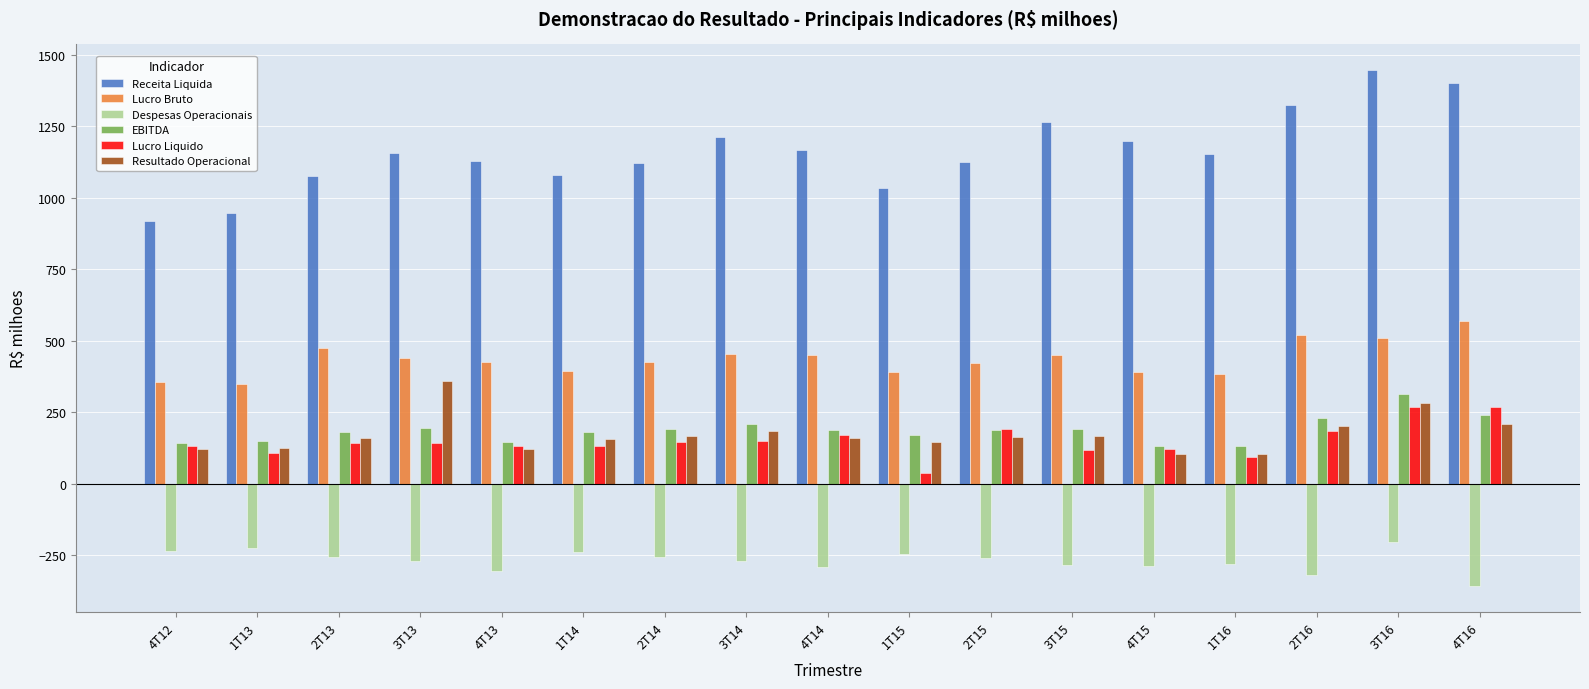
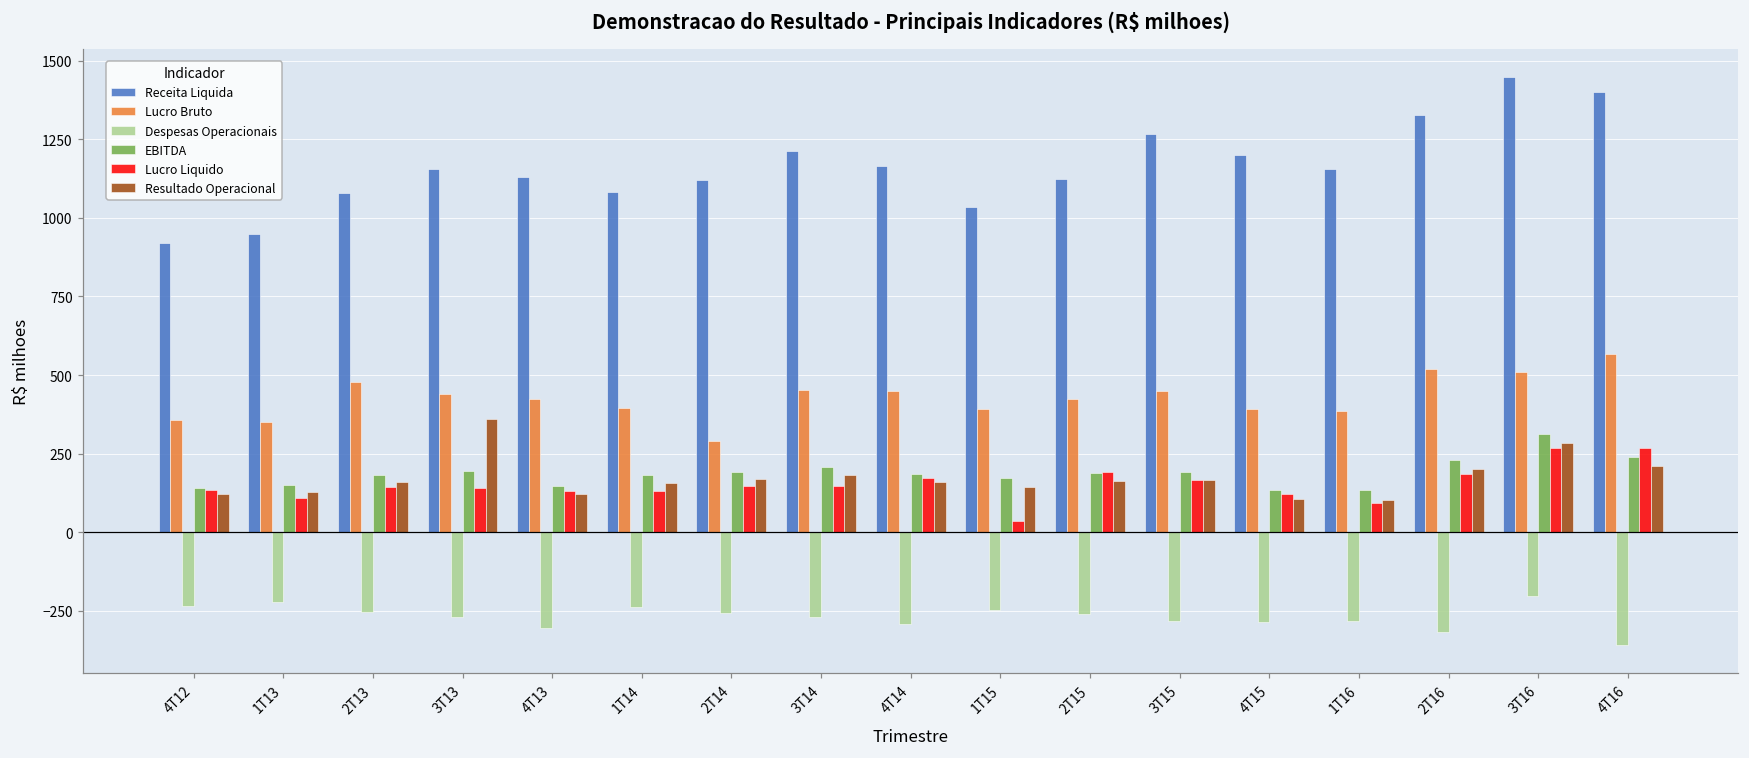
Lucro Bruto, 2T14: 430 -> 290
Lucro Liquido, 3T15: 120 -> 170
